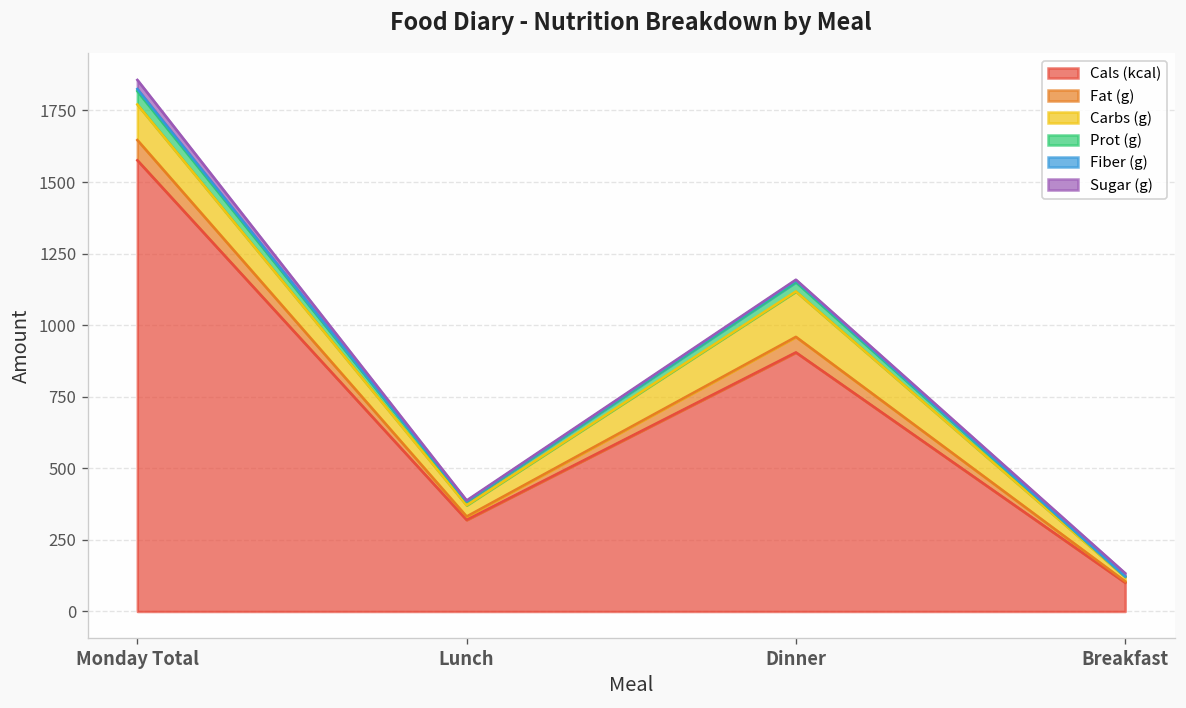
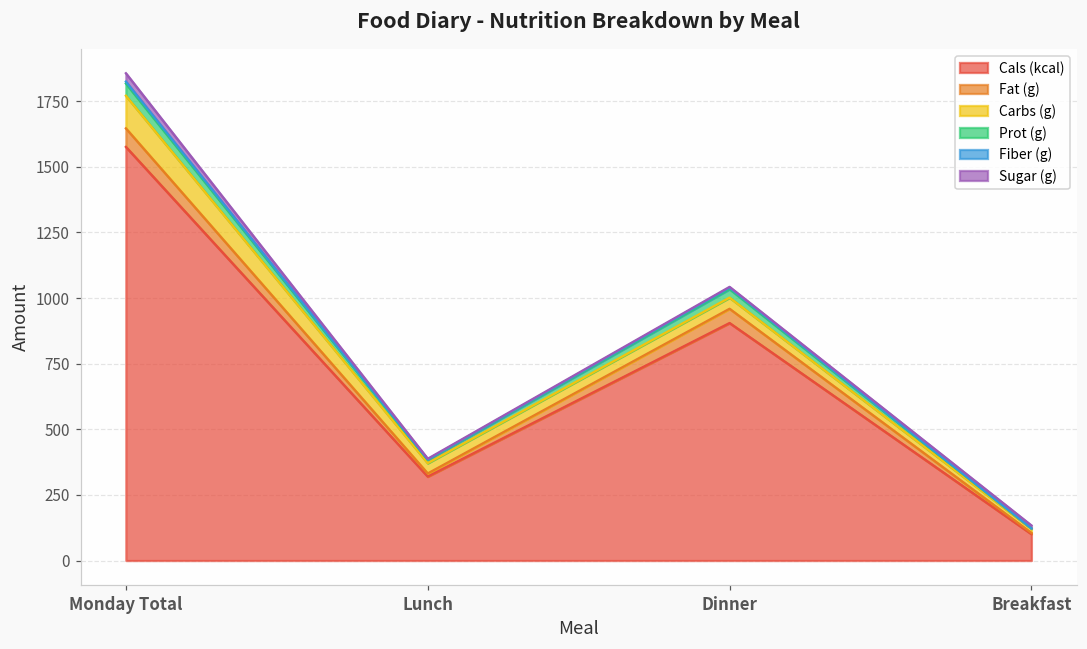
Carbs (g), Dinner: 160 -> 40
